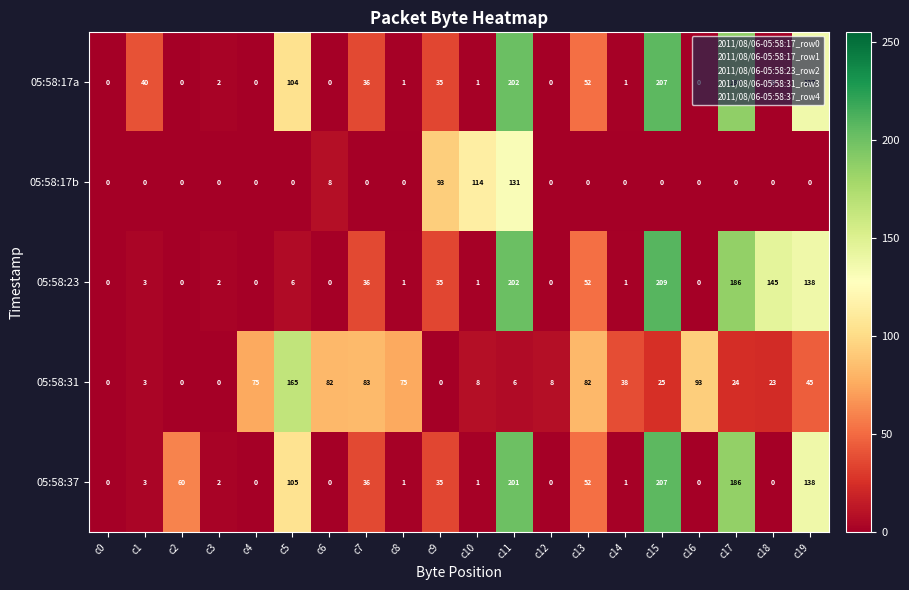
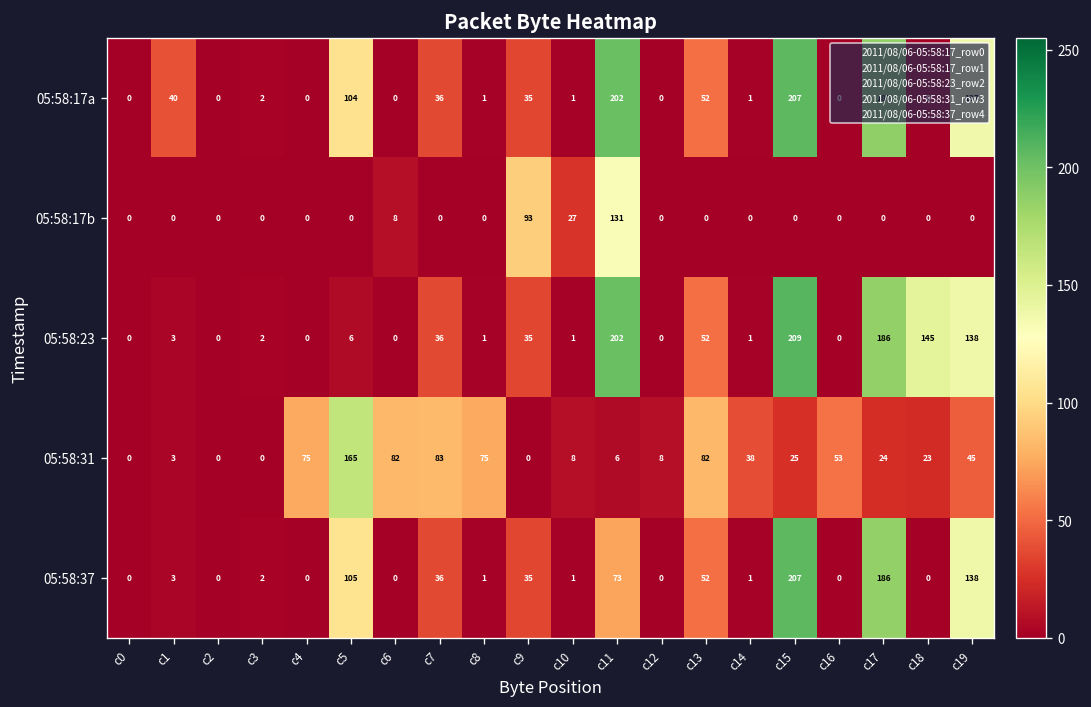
05:58:17b, c10: 114 -> 27
05:58:31, c16: 93 -> 53
05:58:37, c2: 60 -> 0
05:58:37, c11: 201 -> 73
